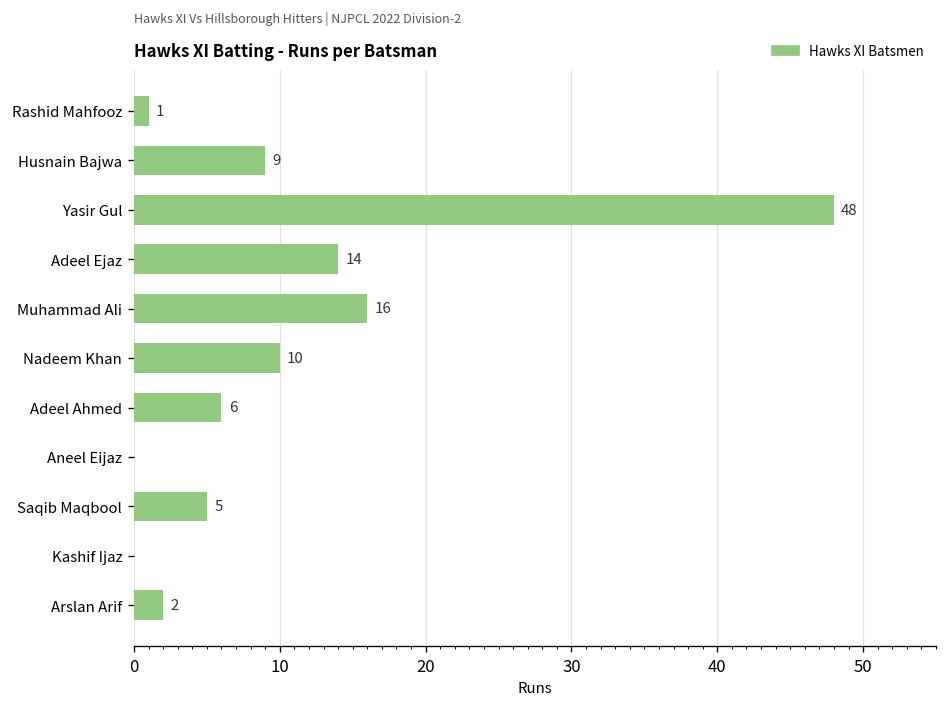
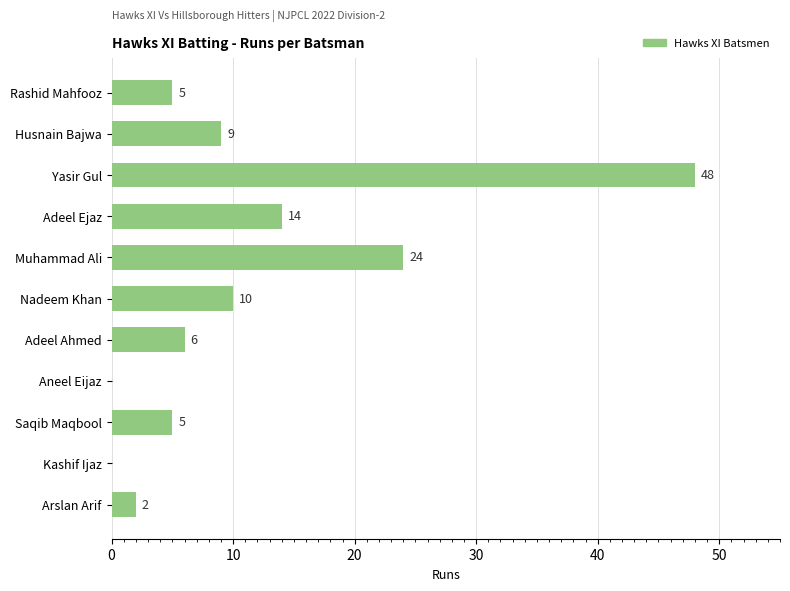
Rashid Mahfooz: 1 -> 5
Muhammad Ali: 16 -> 24
